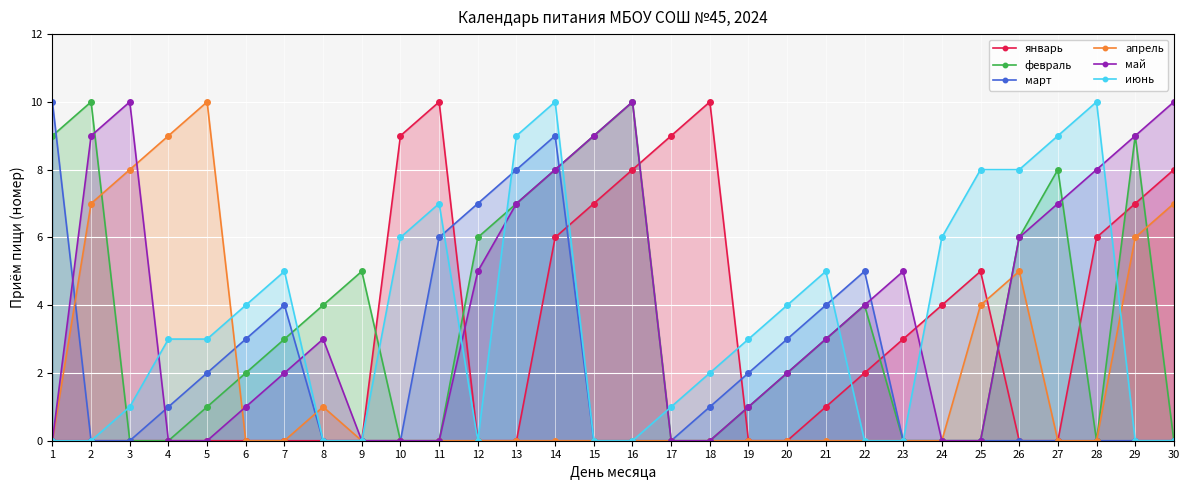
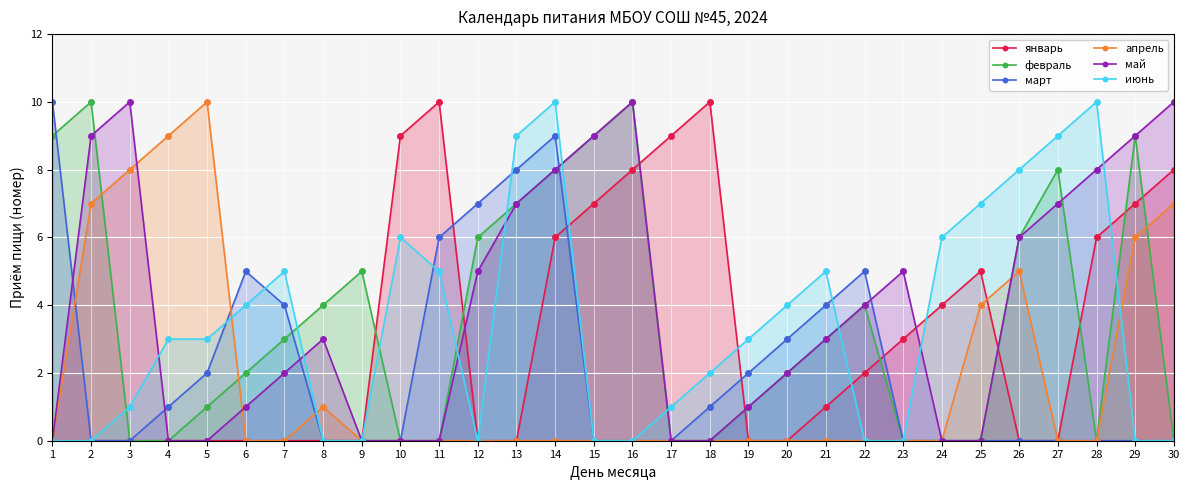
март, 6: 3 -> 5
июнь, 11: 7 -> 5
июнь, 25: 8 -> 7
